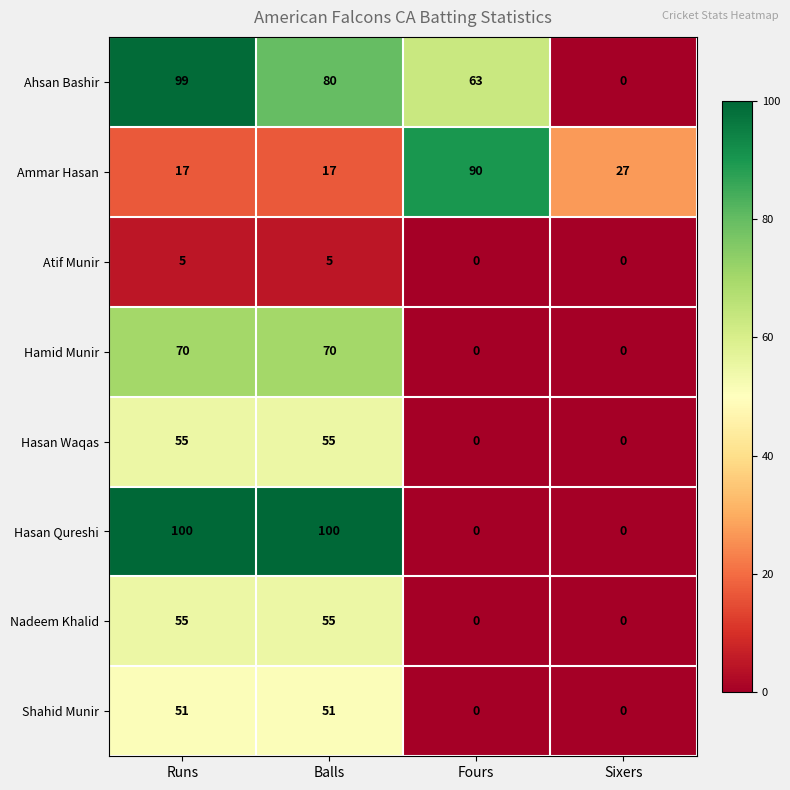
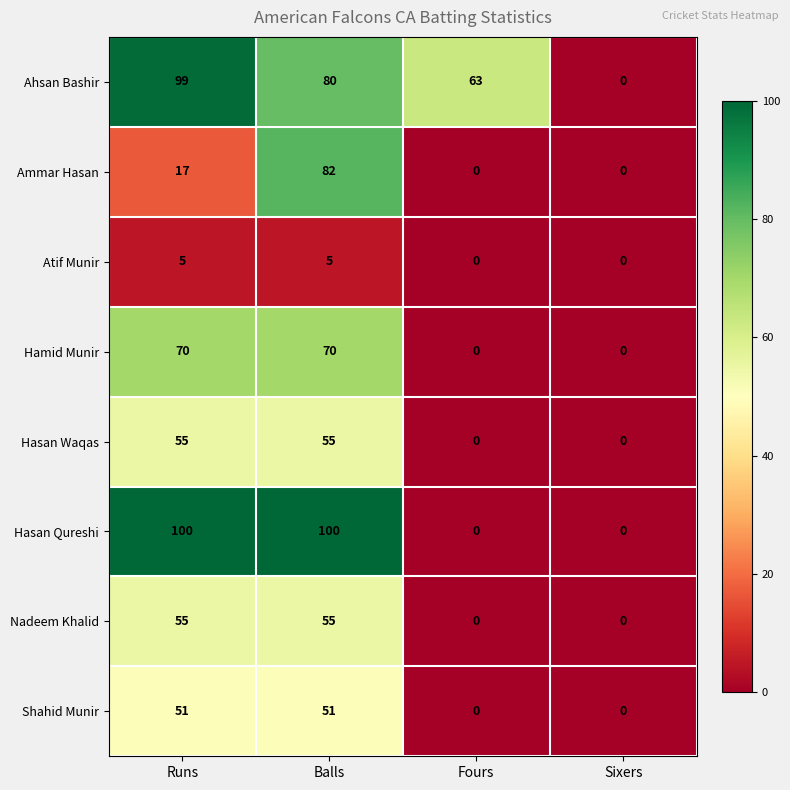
Ammar Hasan, Balls: 17 -> 82
Ammar Hasan, Fours: 90 -> 0
Ammar Hasan, Sixers: 27 -> 0
